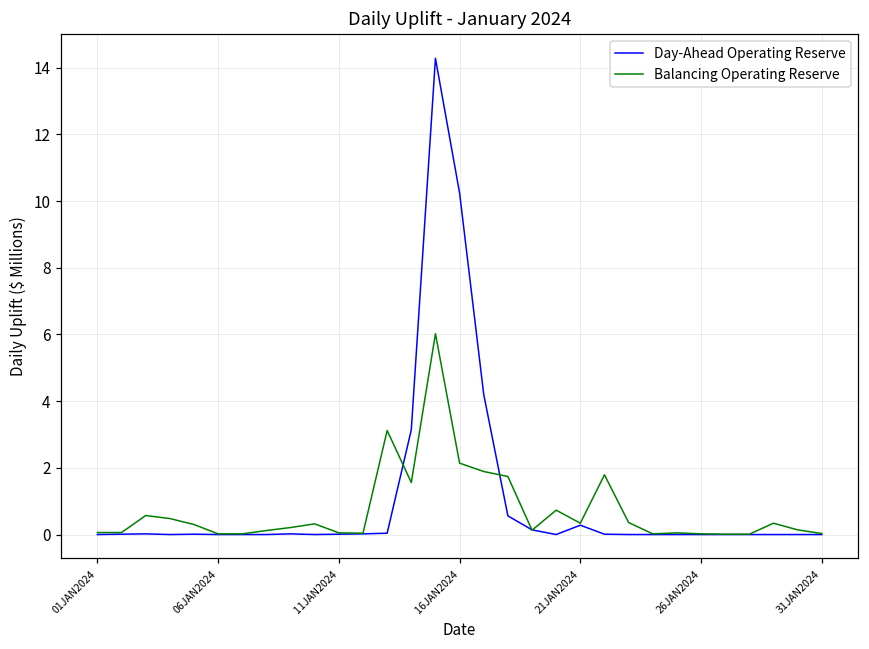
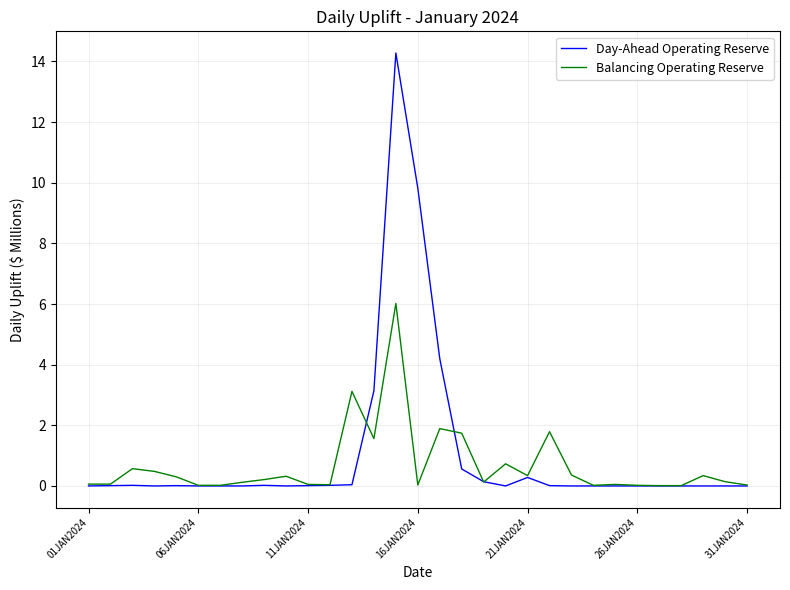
Day-Ahead Operating Reserve, 16JAN2024: 10.2 -> 9.8
Balancing Operating Reserve, 16JAN2024: 2.1 -> 0.0
